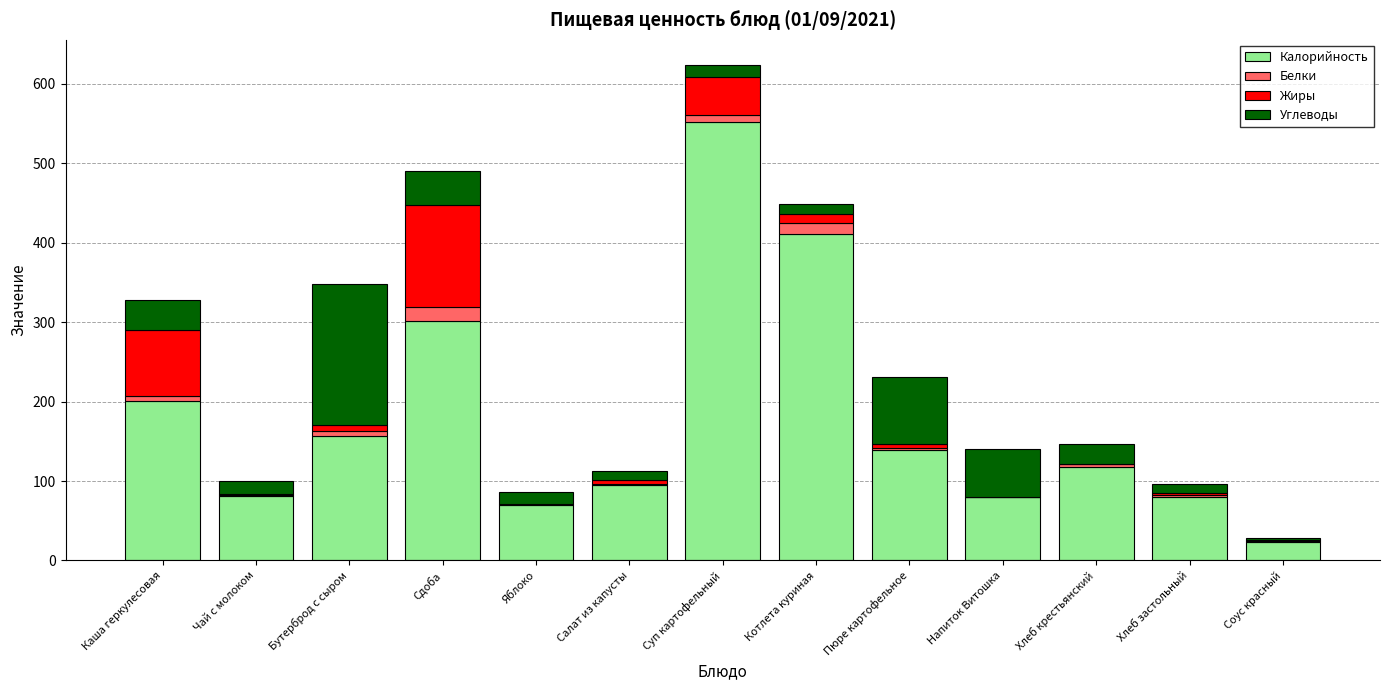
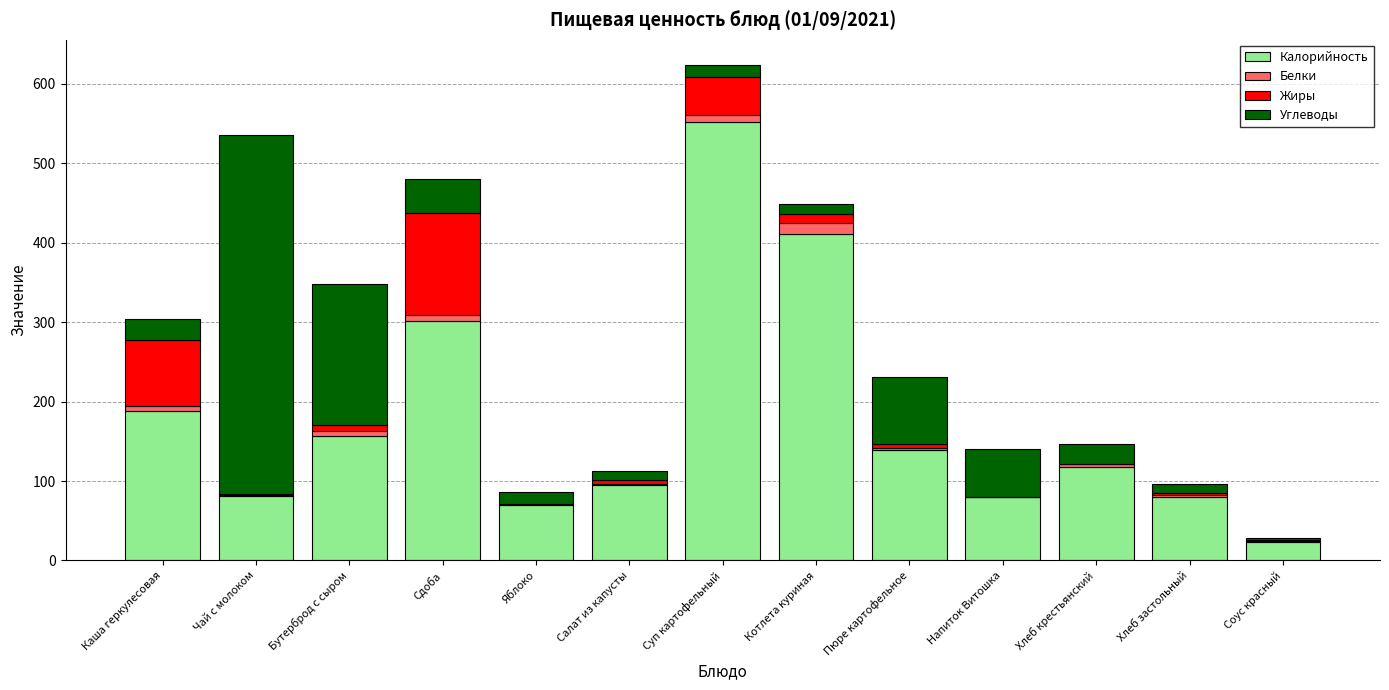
Калорийность, Каша геркулесовая: 200 -> 190
Углеводы, Каша геркулесовая: 40 -> 30
Углеводы, Чай с молоком: 20 -> 450
Белки, Сдоба: 20 -> 10
